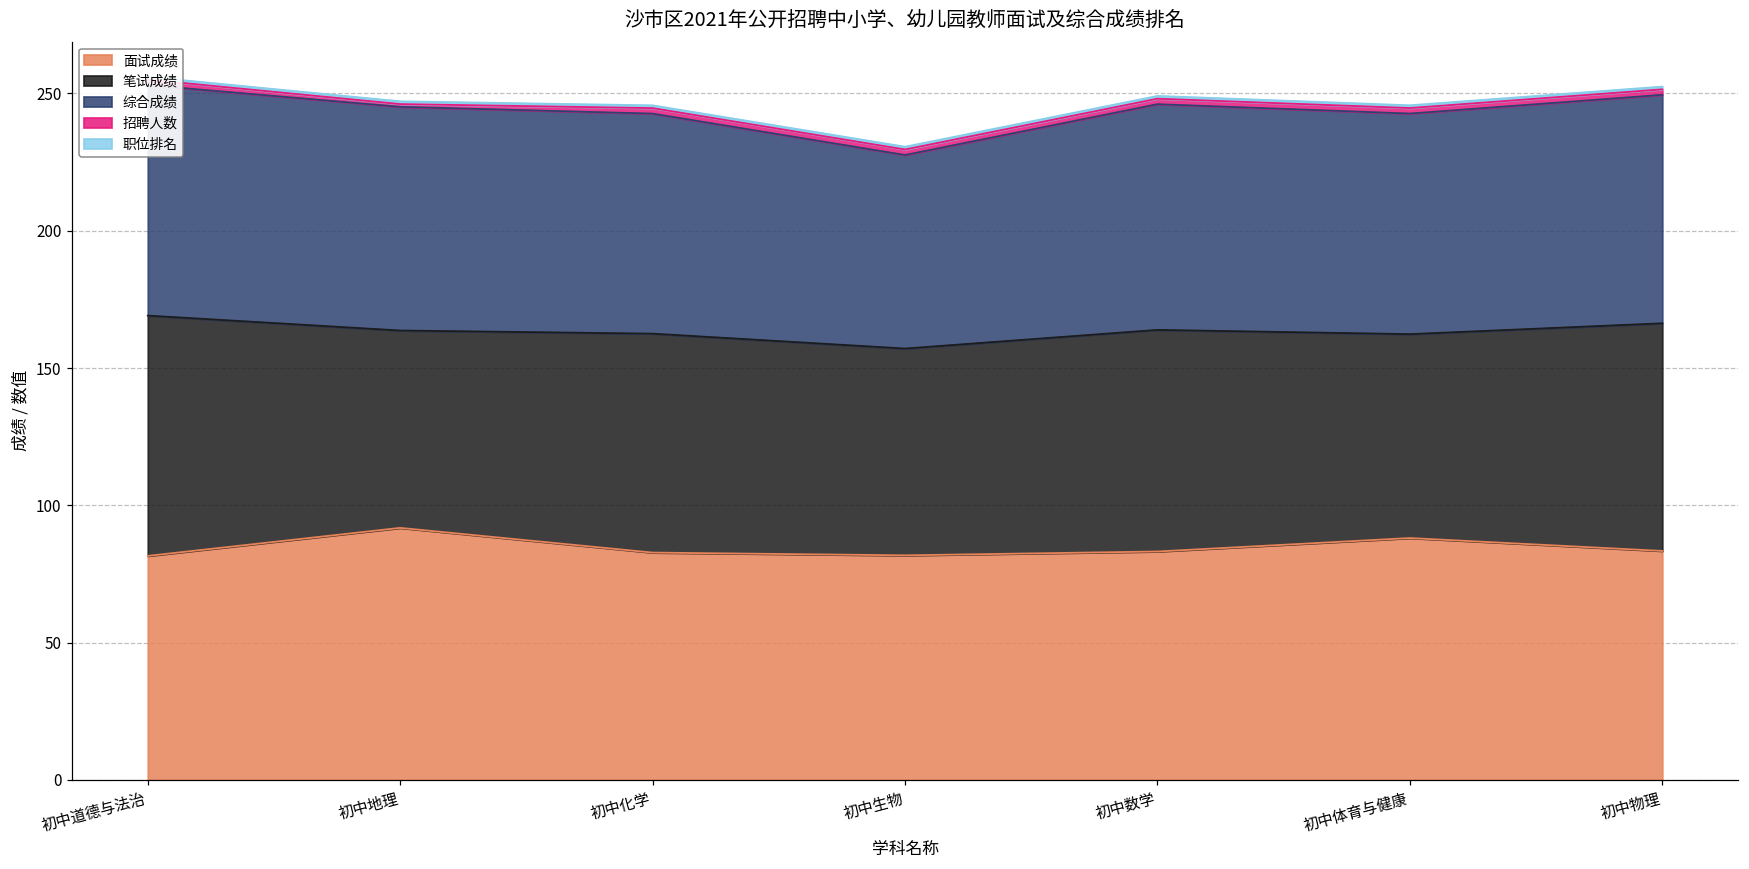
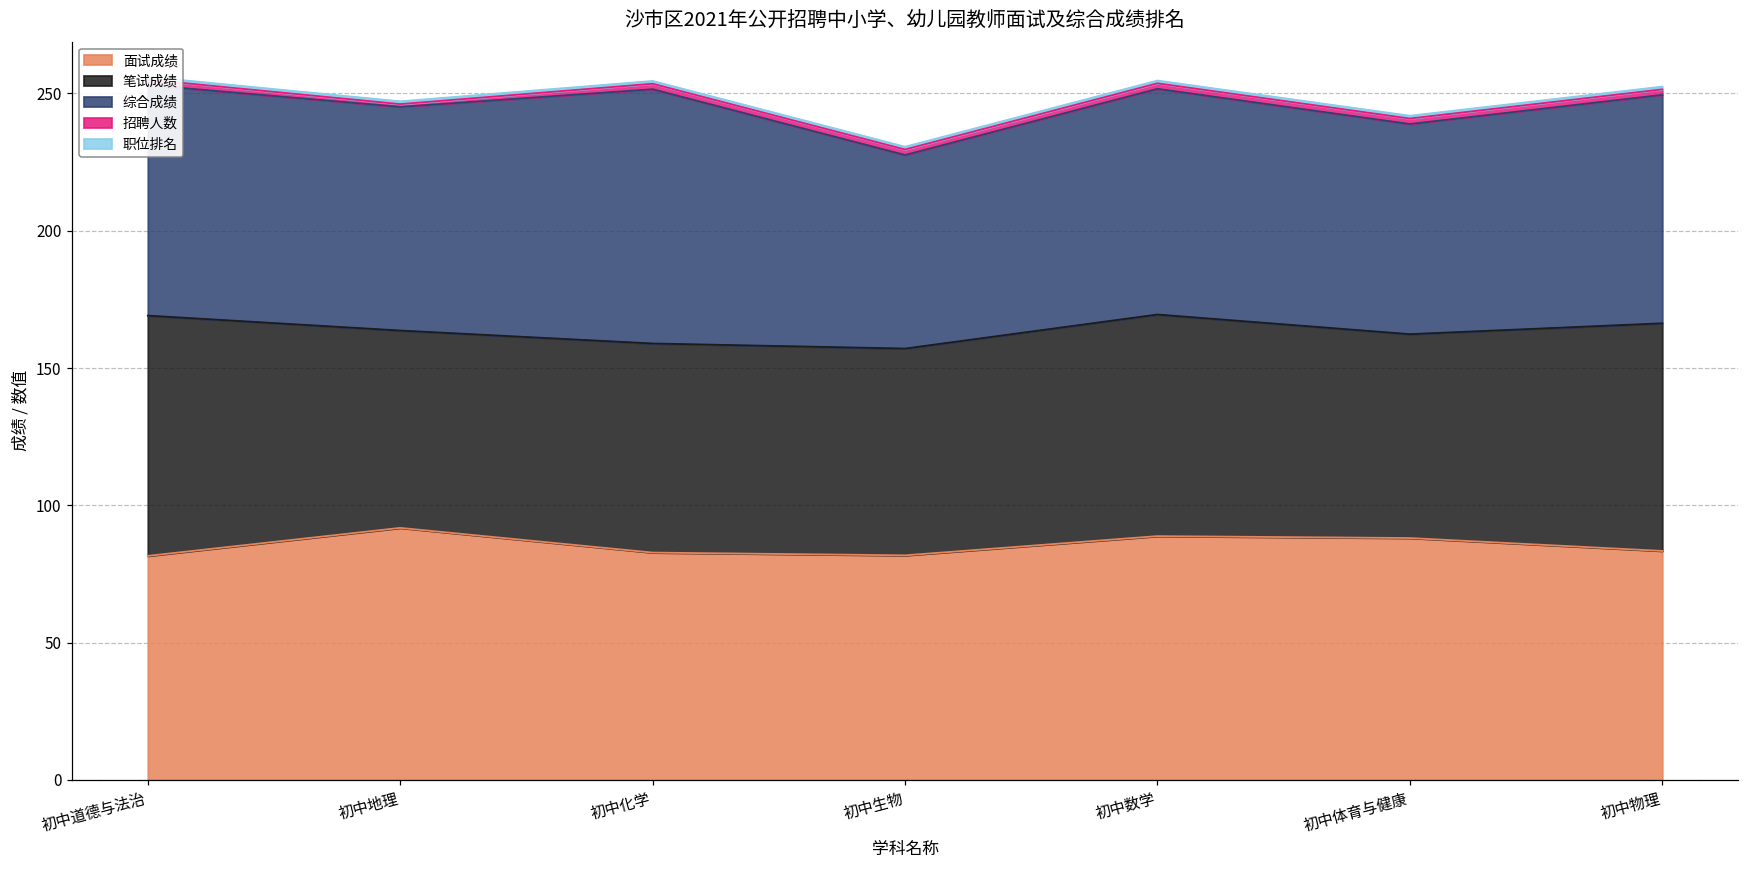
笔试成绩, 初中化学: 80 -> 76
综合成绩, 初中化学: 80 -> 93
面试成绩, 初中数学: 83 -> 89
综合成绩, 初中体育与健康: 80 -> 77
